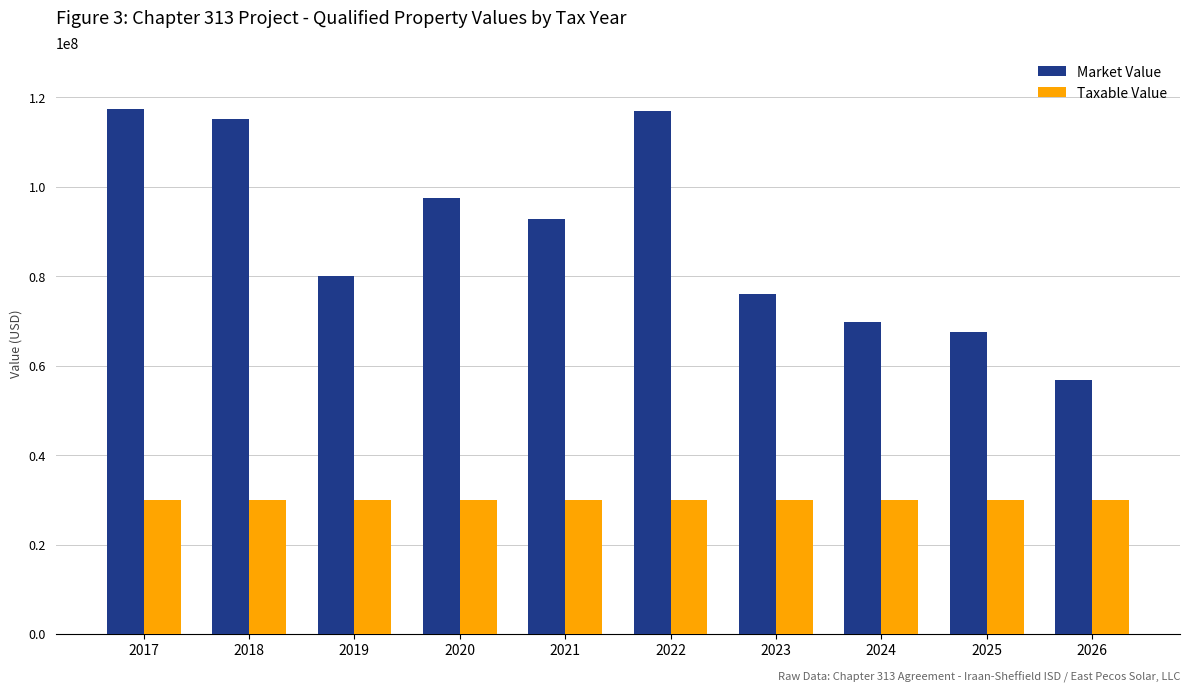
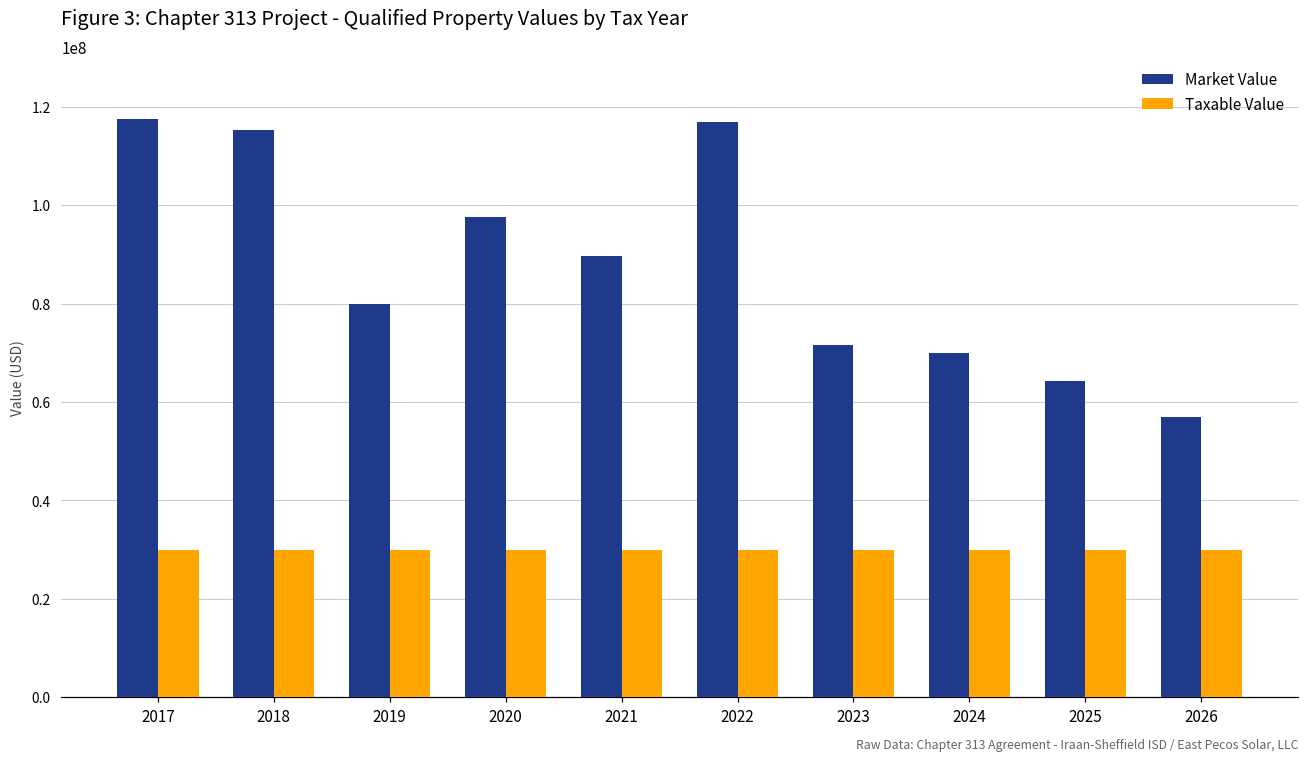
Market Value, 2021: 93000000 -> 90000000
Market Value, 2023: 76000000 -> 72000000
Market Value, 2025: 67000000 -> 64000000
